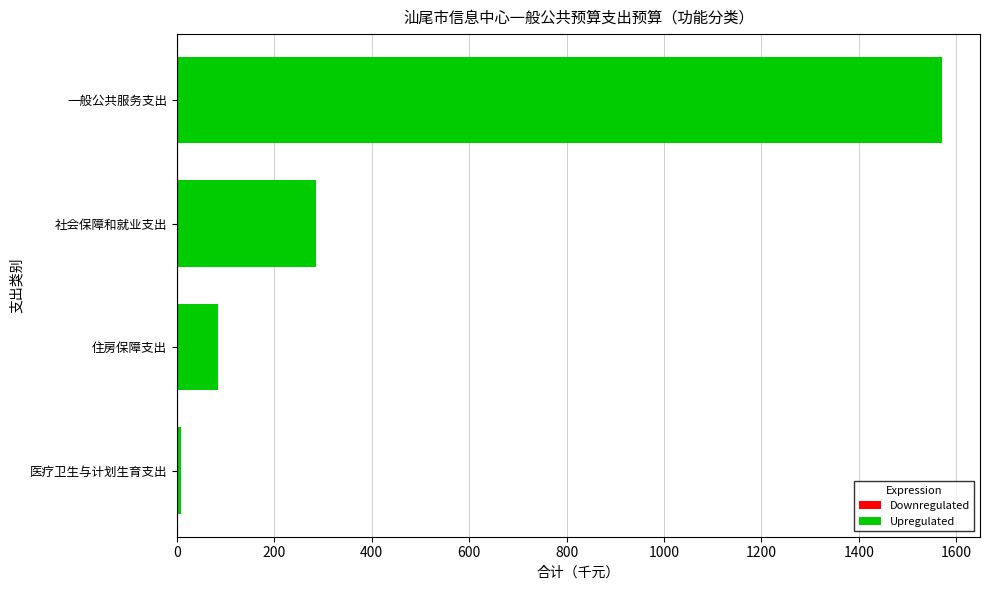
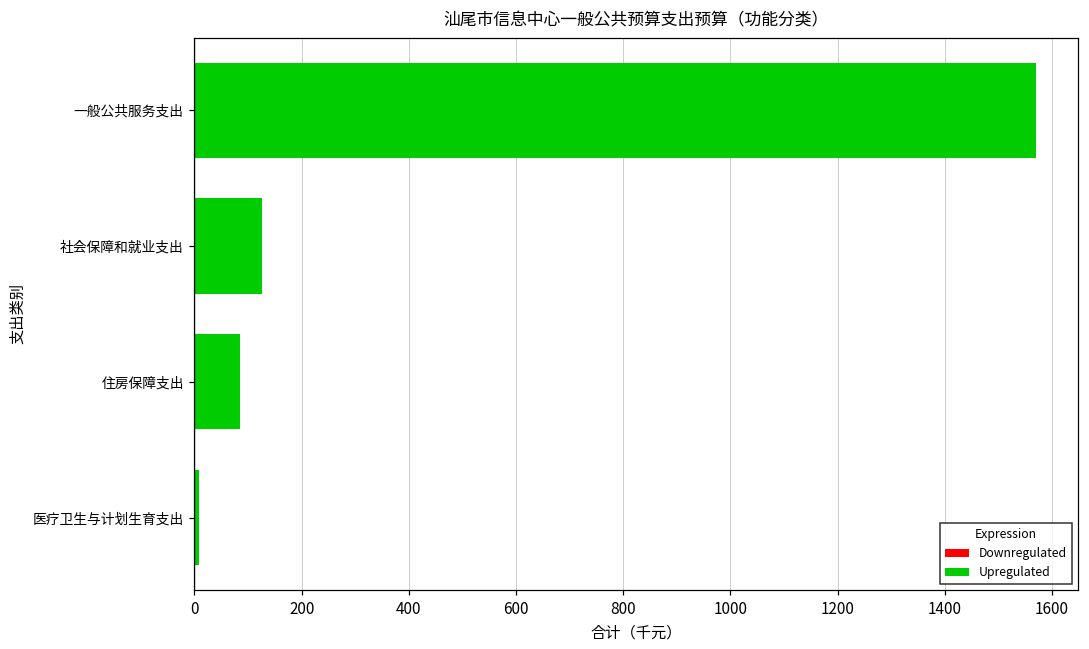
社会保障和就业支出: 280 -> 130
